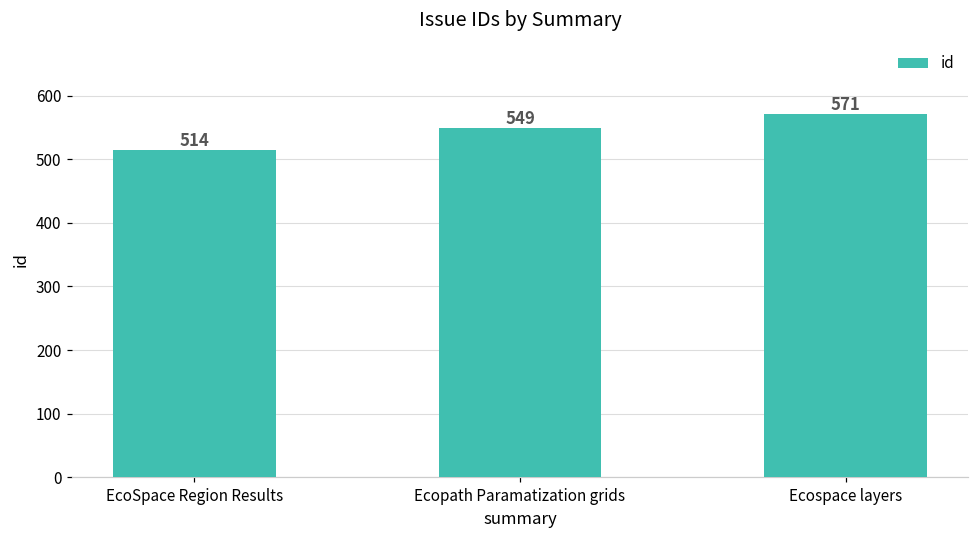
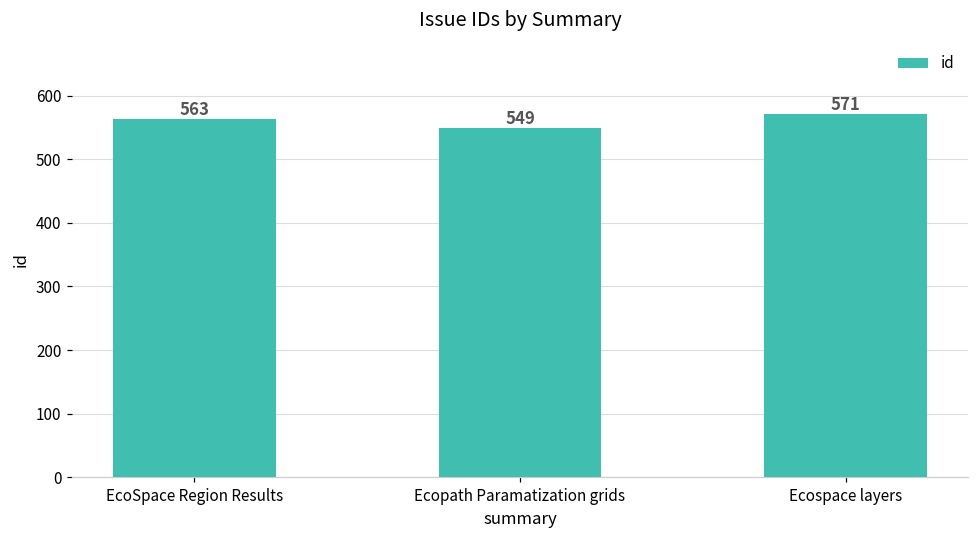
EcoSpace Region Results: 514 -> 563
